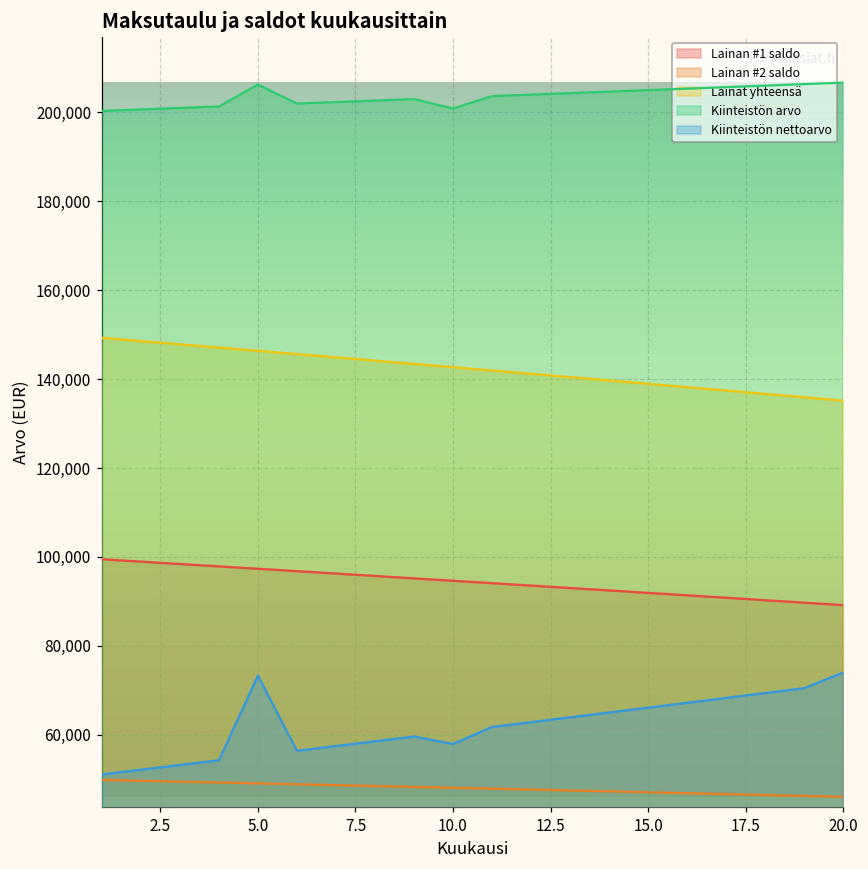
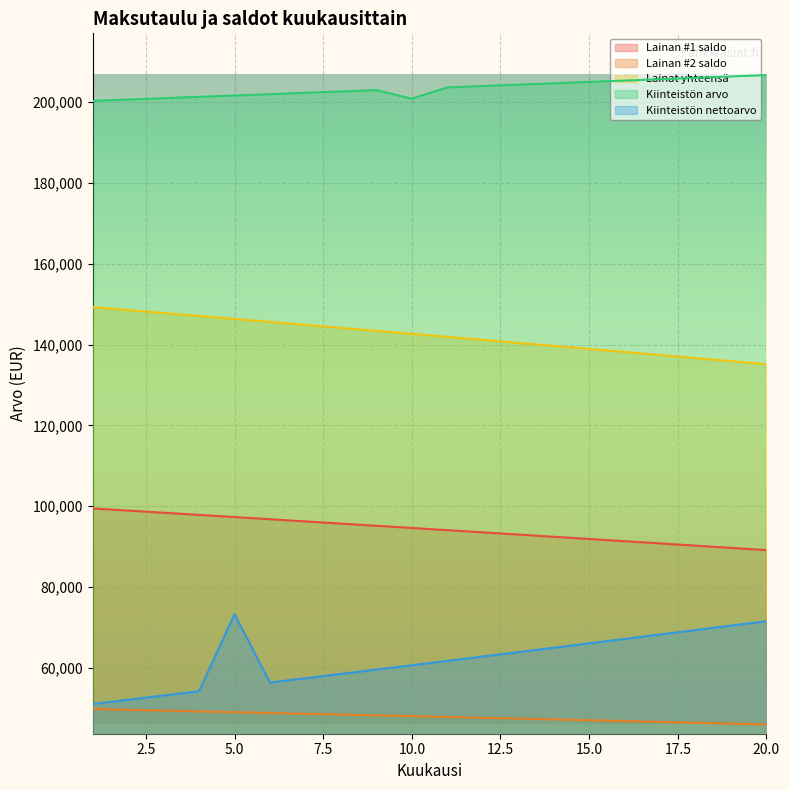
Kiinteistön arvo, 5.0: 206,000 -> 202,000
Kiinteistön nettoarvo, 10.0: 58,000 -> 61,000
Kiinteistön nettoarvo, 20.0: 74,000 -> 72,000
